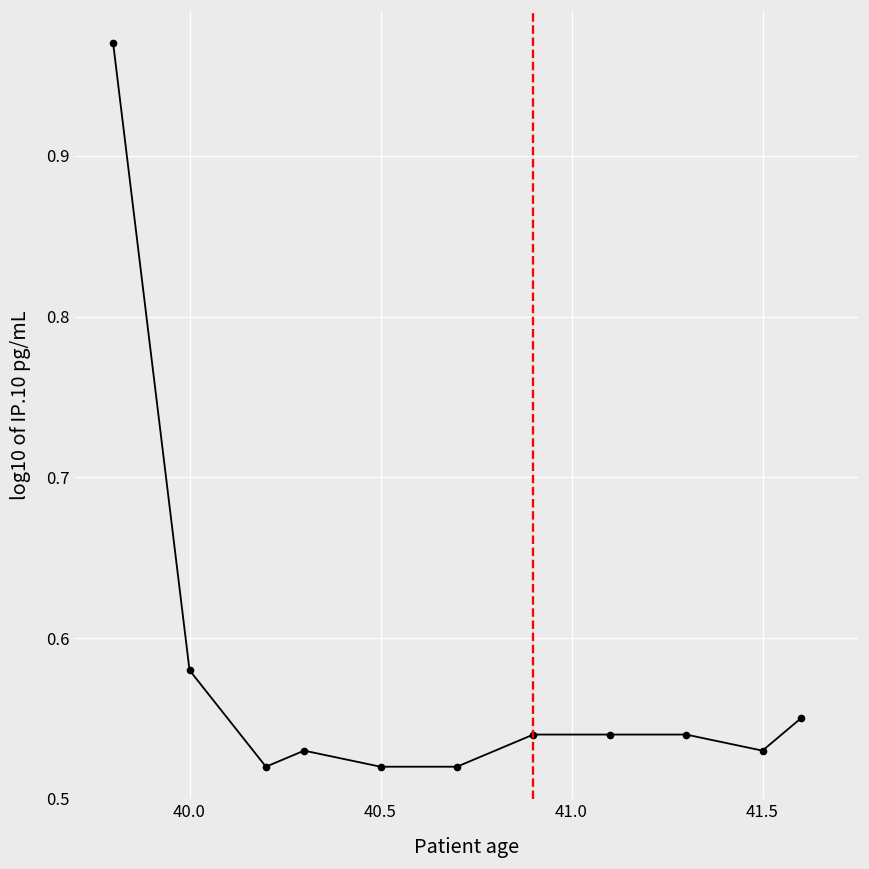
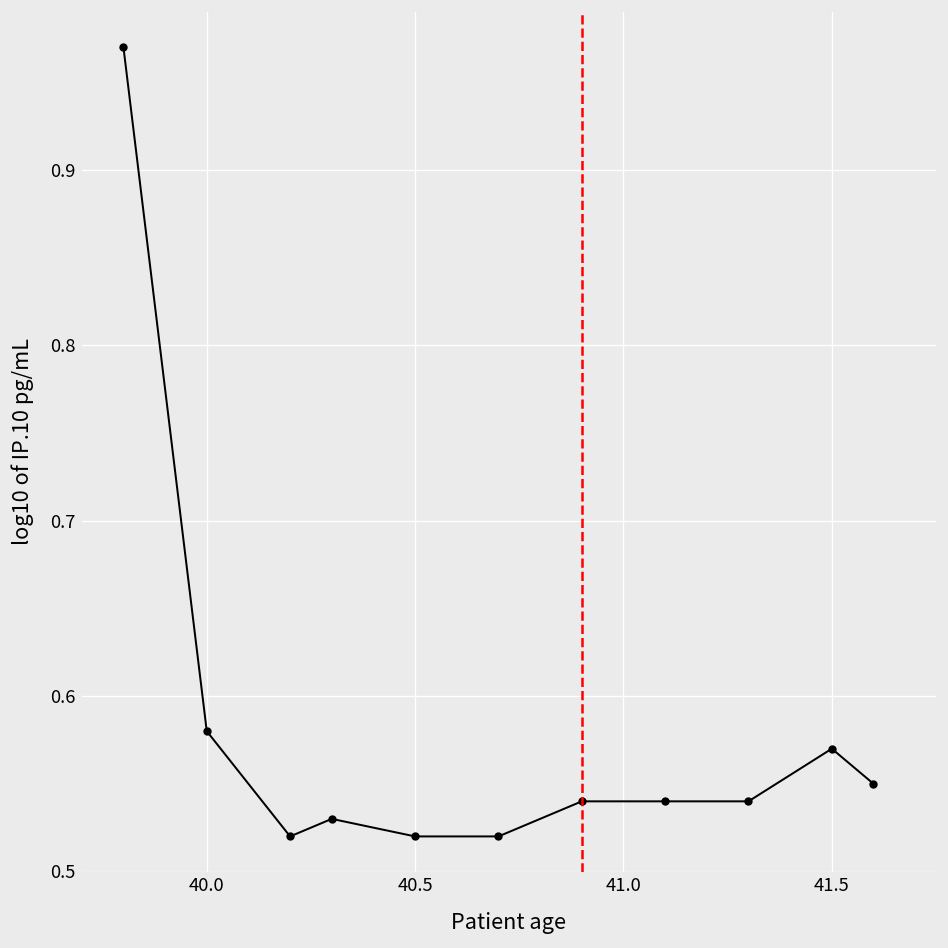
41.5: 0.53 -> 0.57
